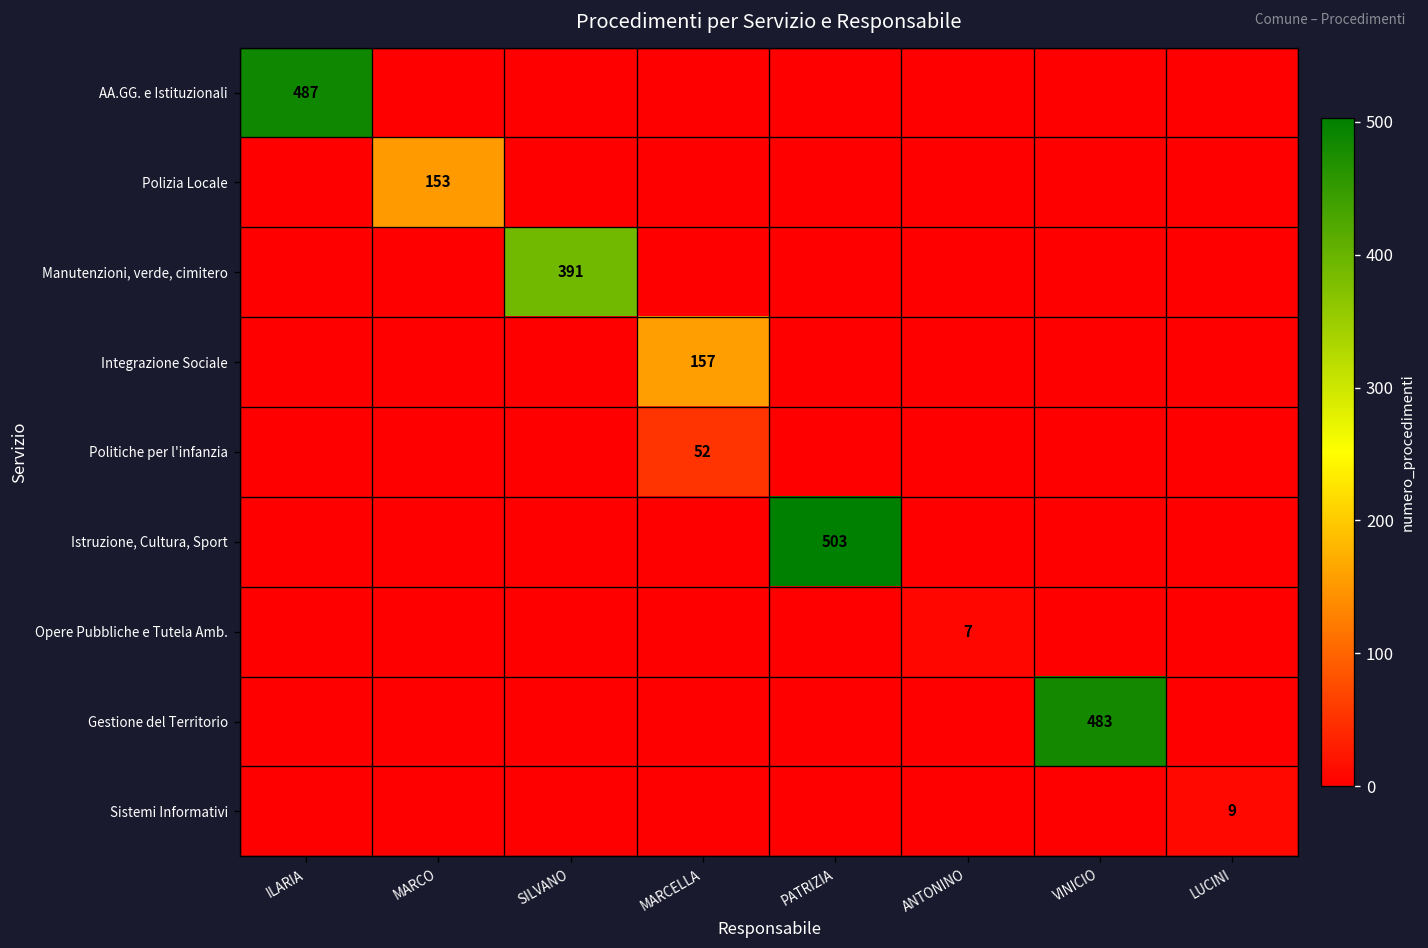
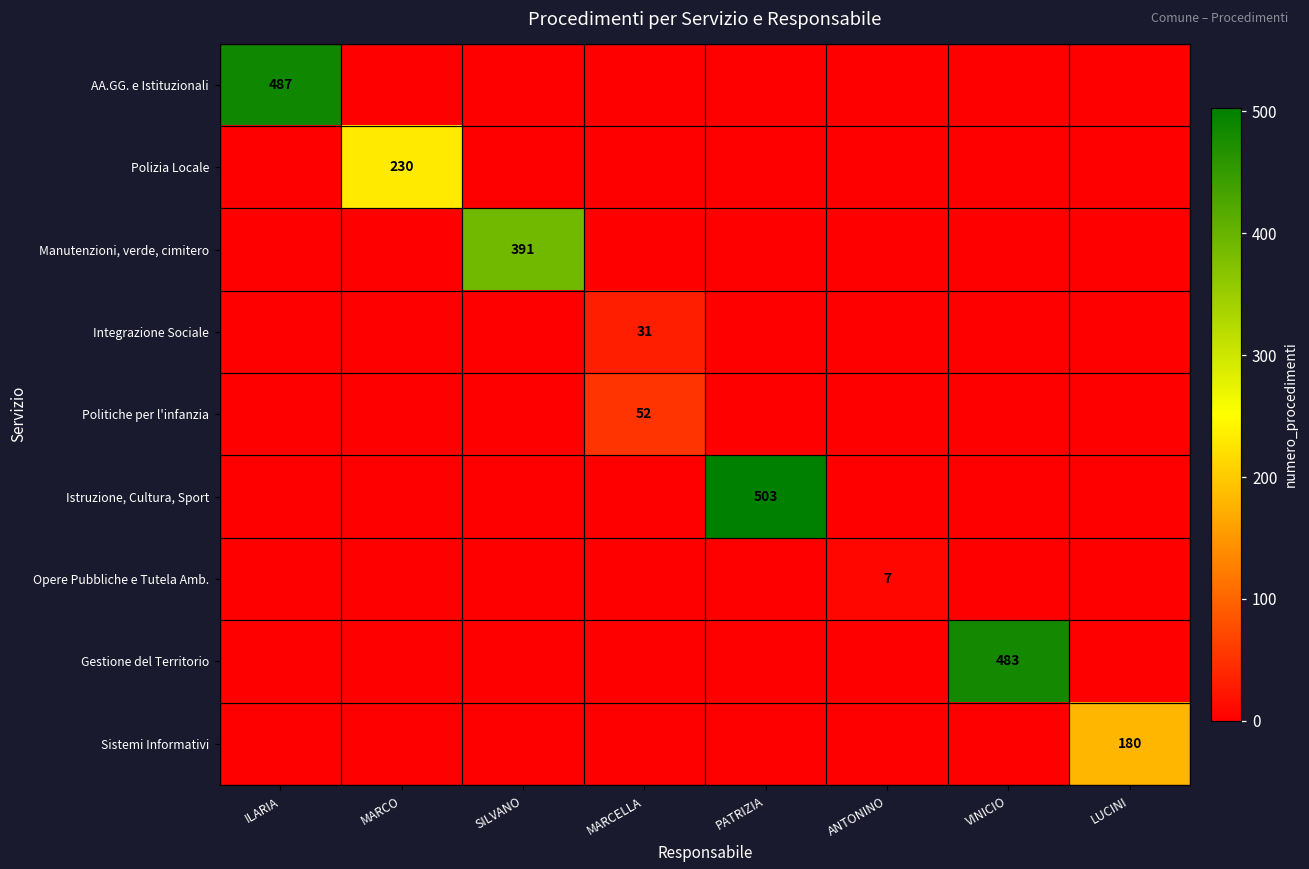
Polizia Locale, MARCO: 153 -> 230
Integrazione Sociale, MARCELLA: 157 -> 31
Sistemi Informativi, LUCINI: 9 -> 180
